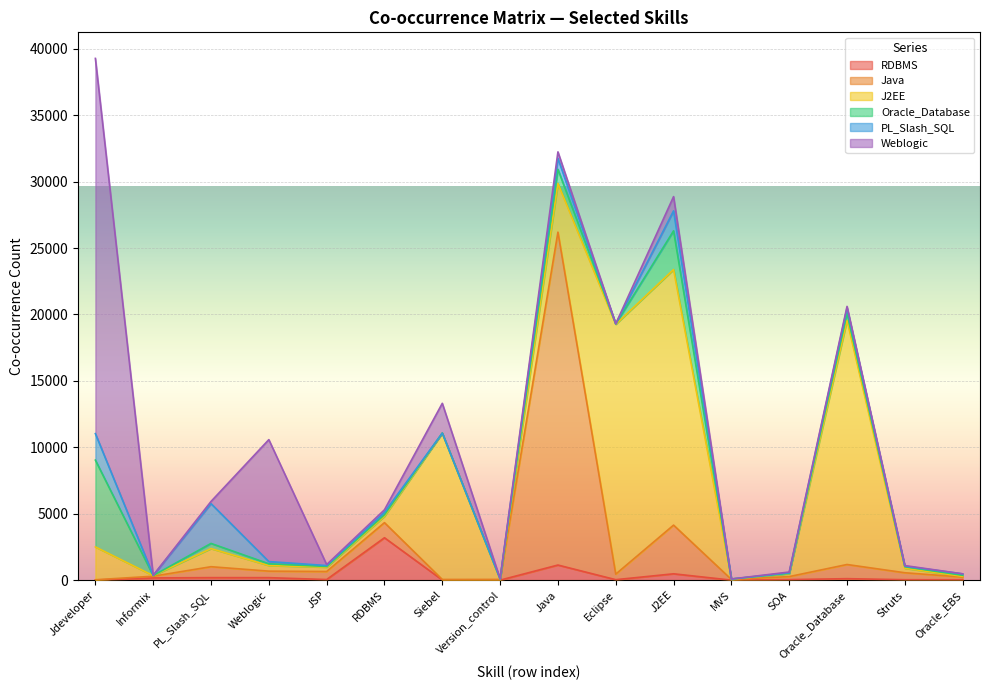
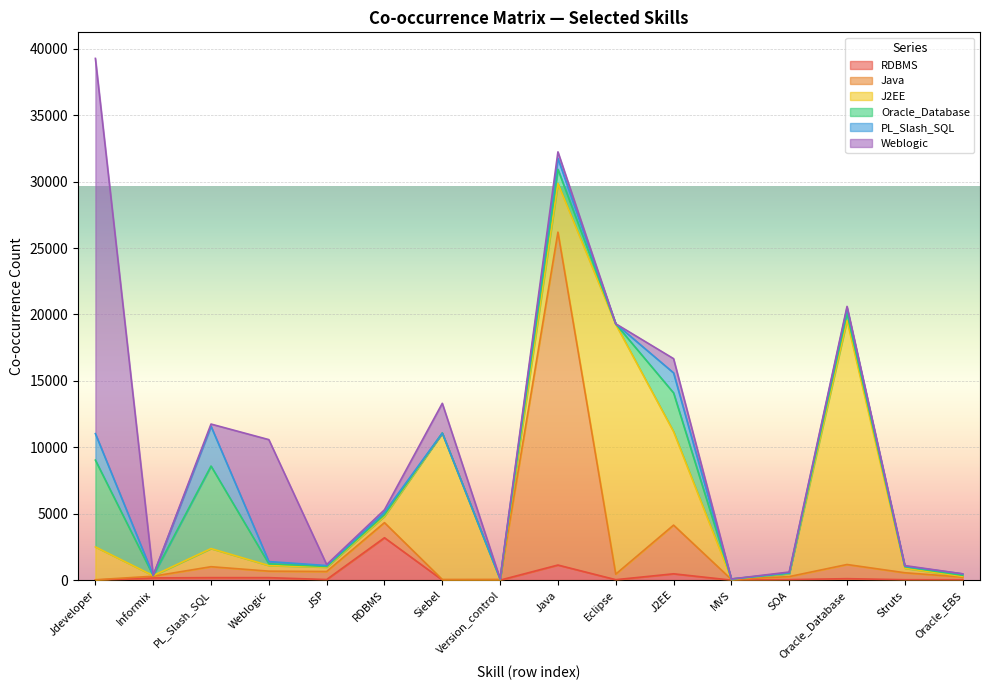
Oracle_Database, PL_Slash_SQL: 400 -> 6200
J2EE, J2EE: 19200 -> 7000
